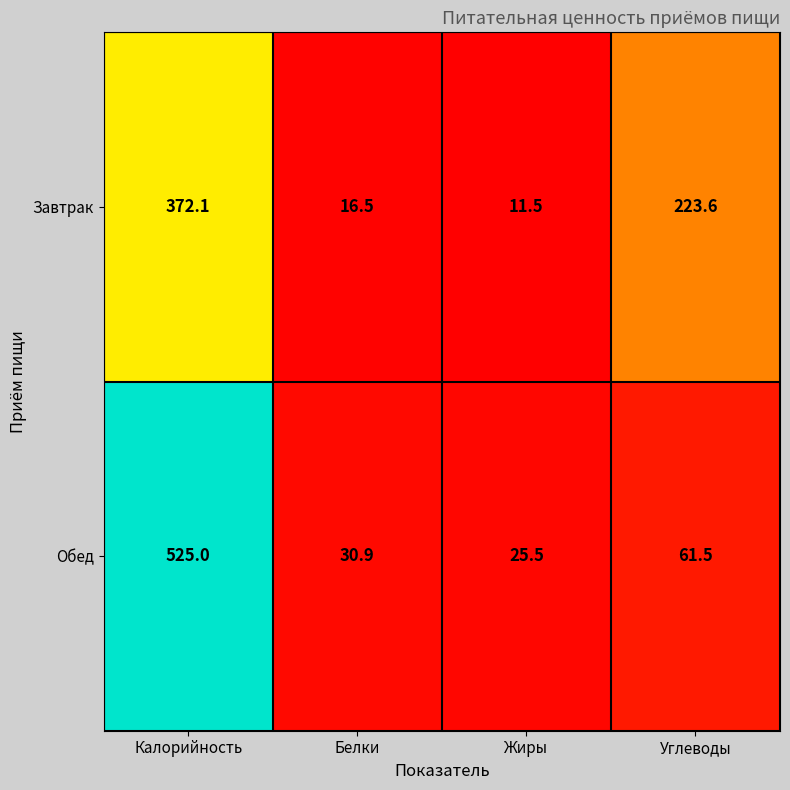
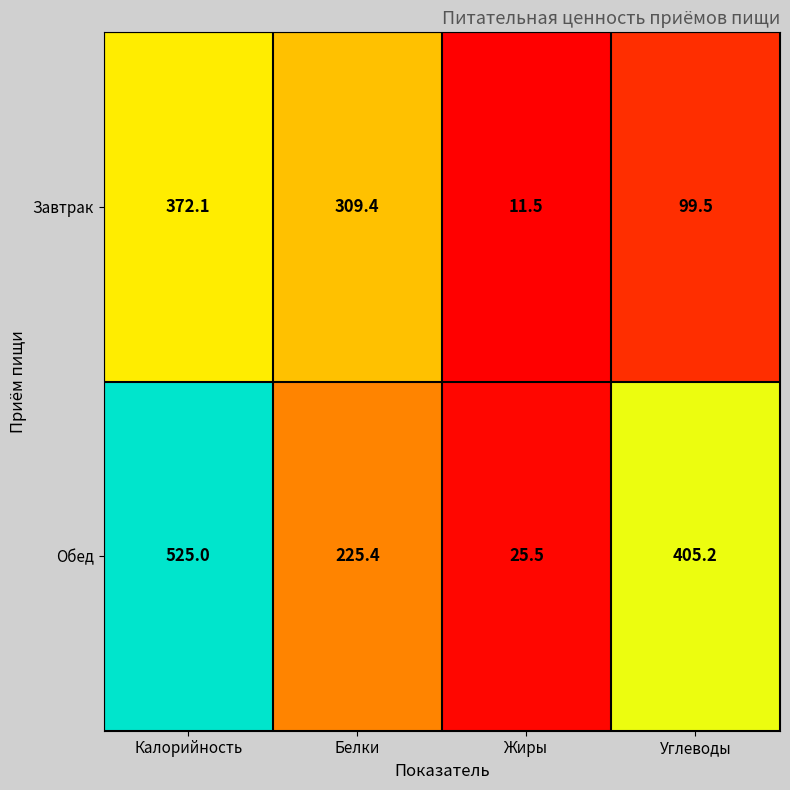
Завтрак, Белки: 16.5 -> 309.4
Завтрак, Углеводы: 223.6 -> 99.5
Обед, Белки: 30.9 -> 225.4
Обед, Углеводы: 61.5 -> 405.2
